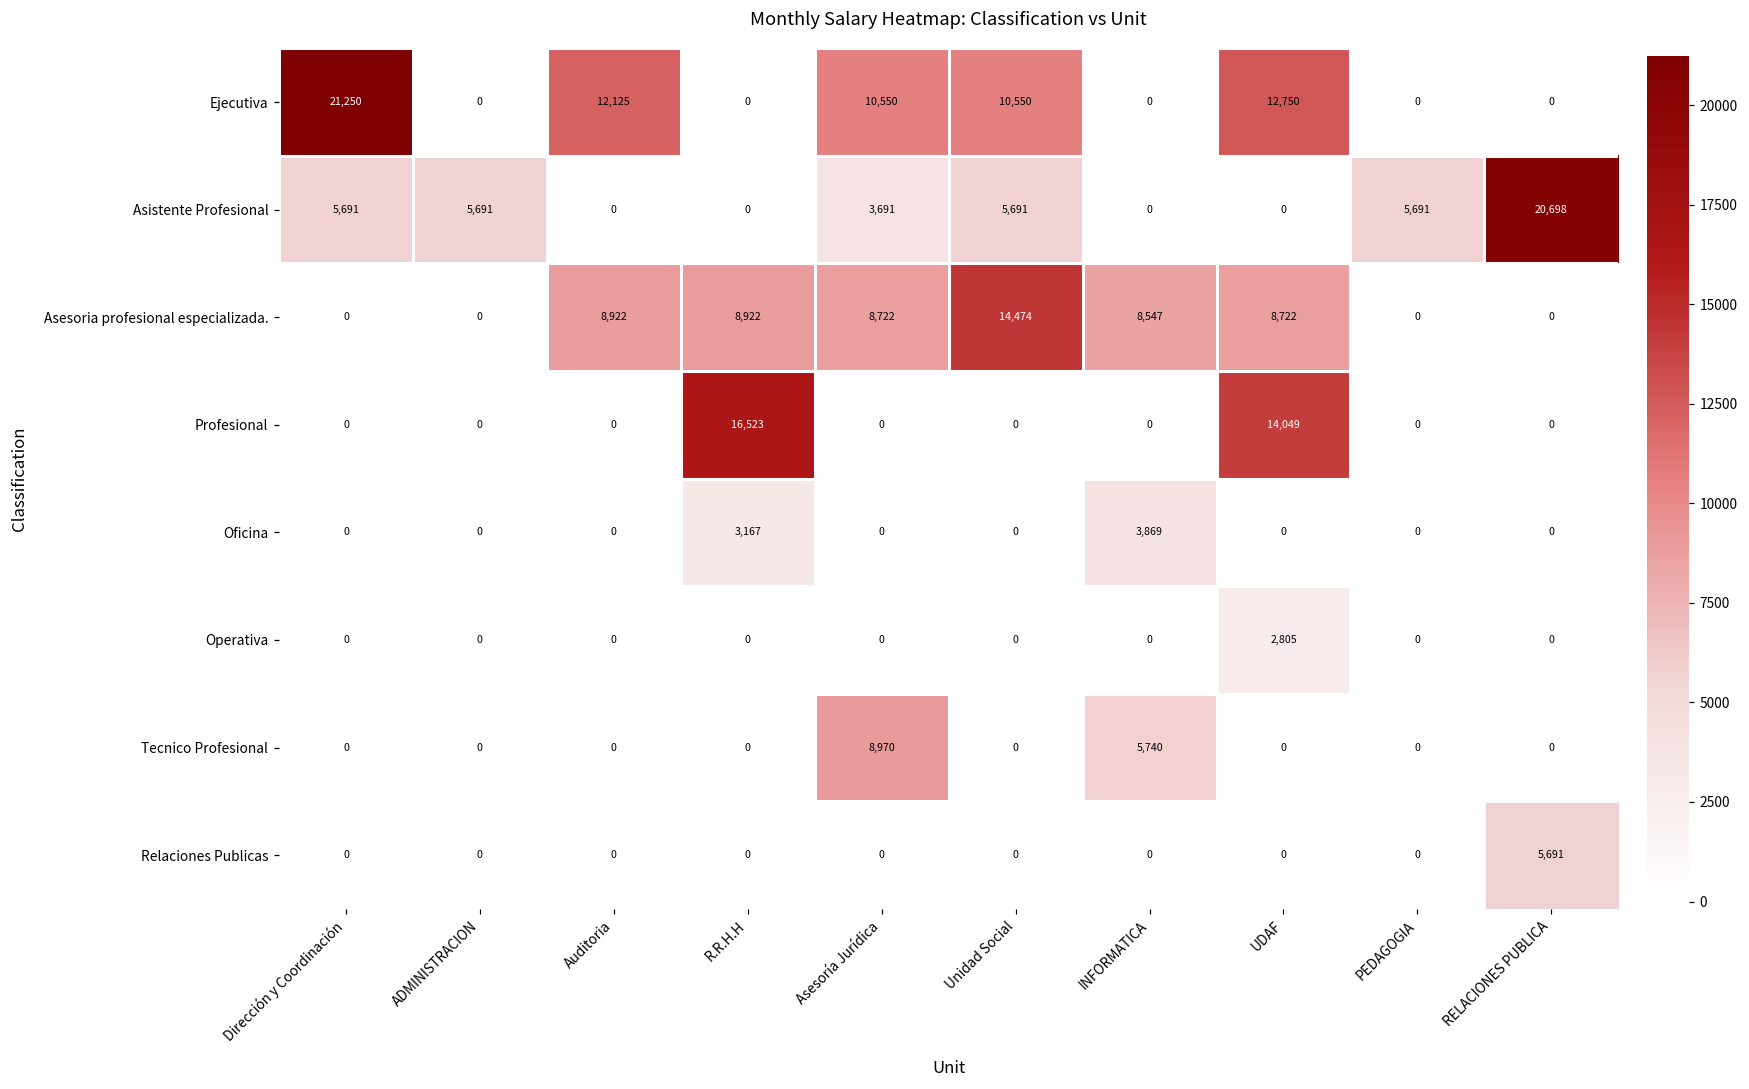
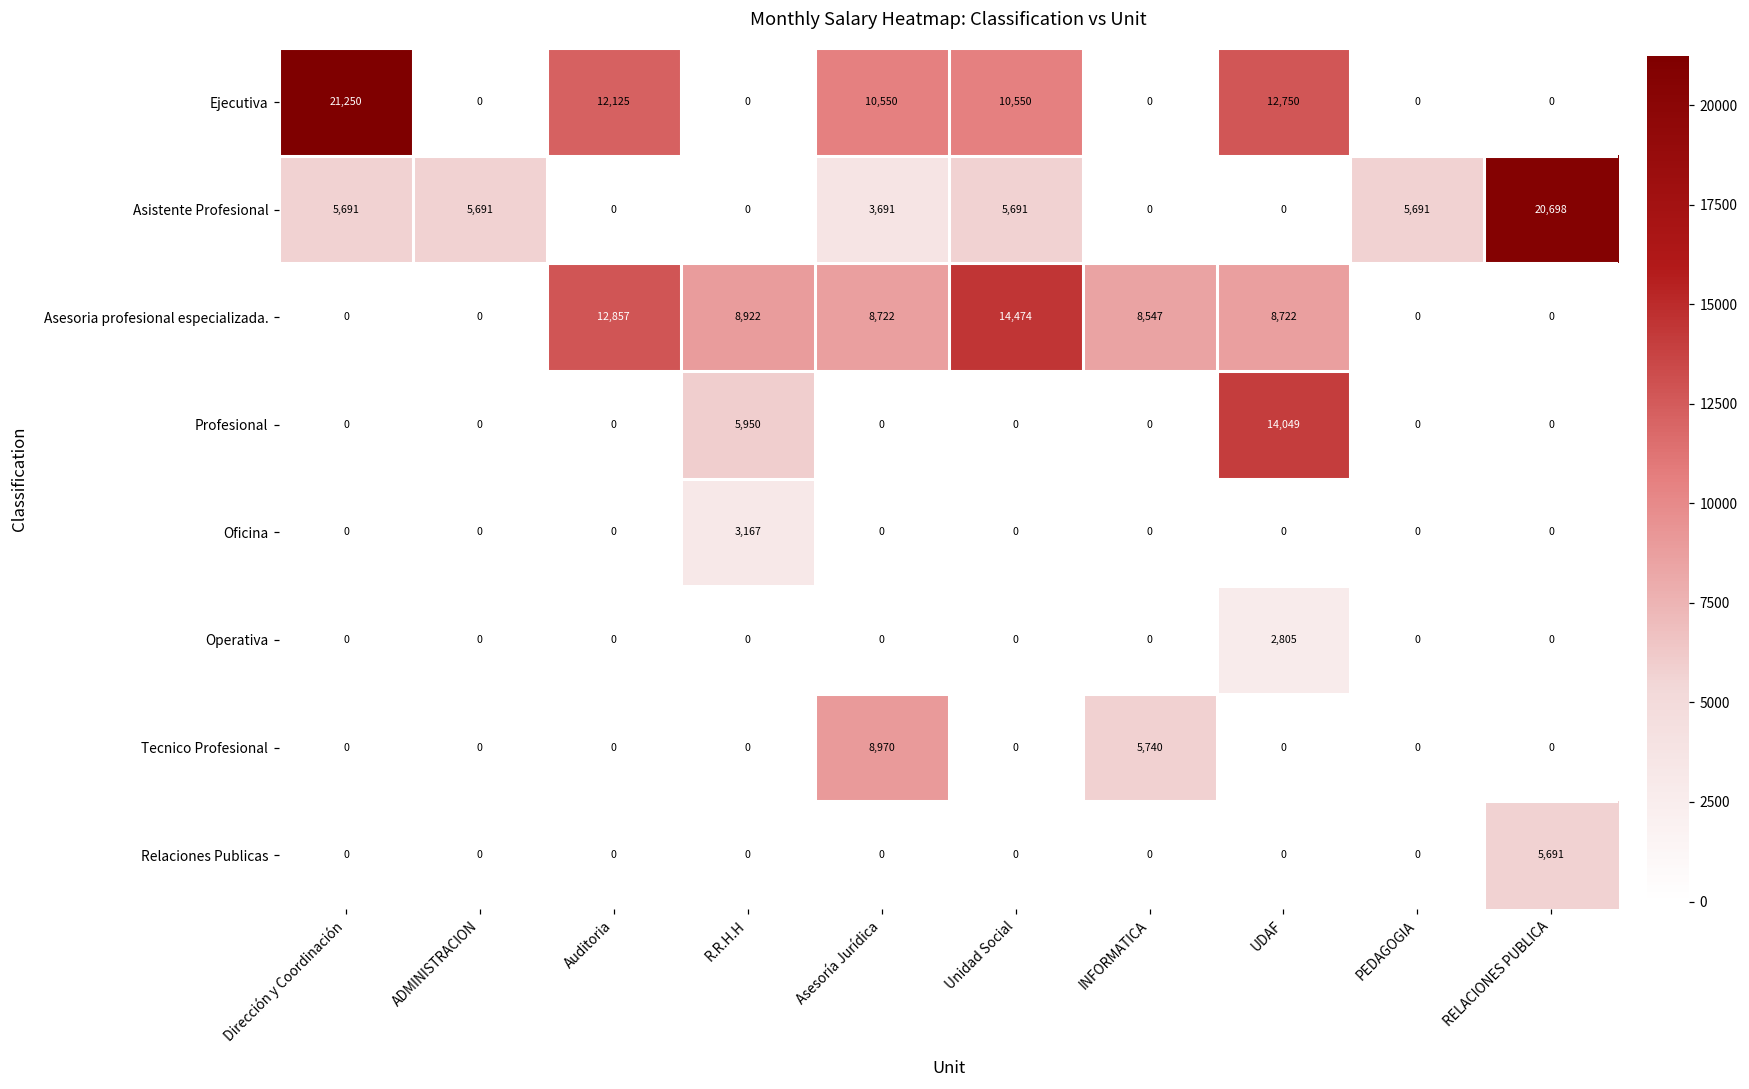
Asesoria profesional especializada., Auditoria: 8,922 -> 12,857
Profesional, R.R.H.H: 16,523 -> 5,950
Oficina, INFORMATICA: 3,869 -> 0
